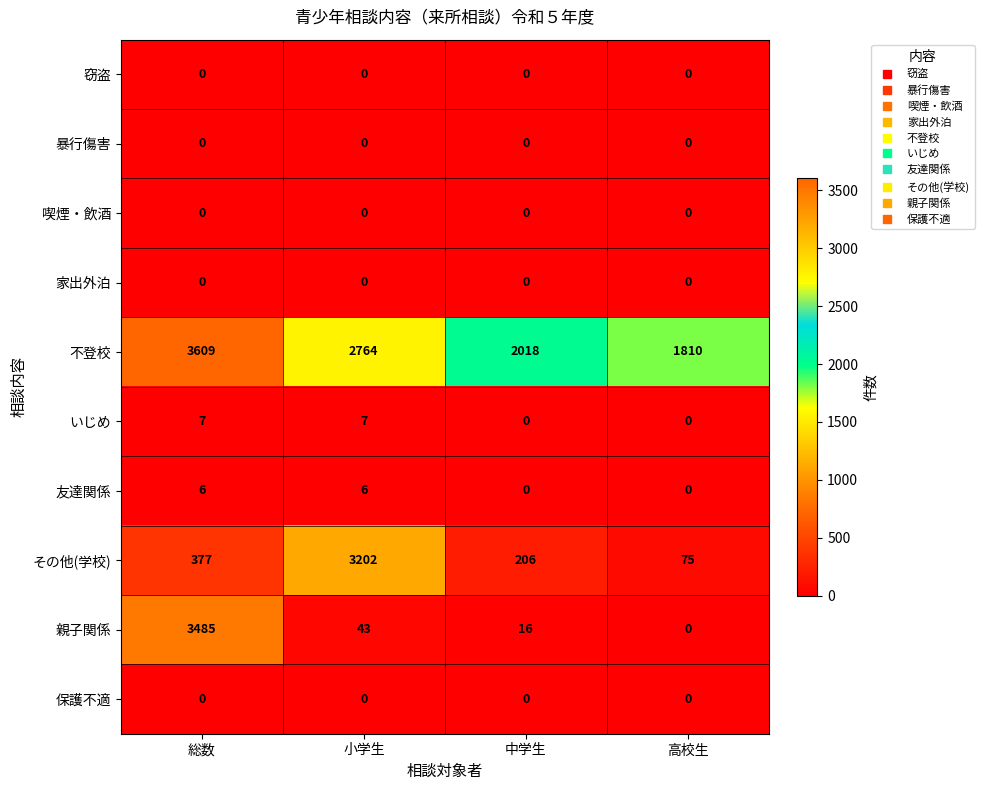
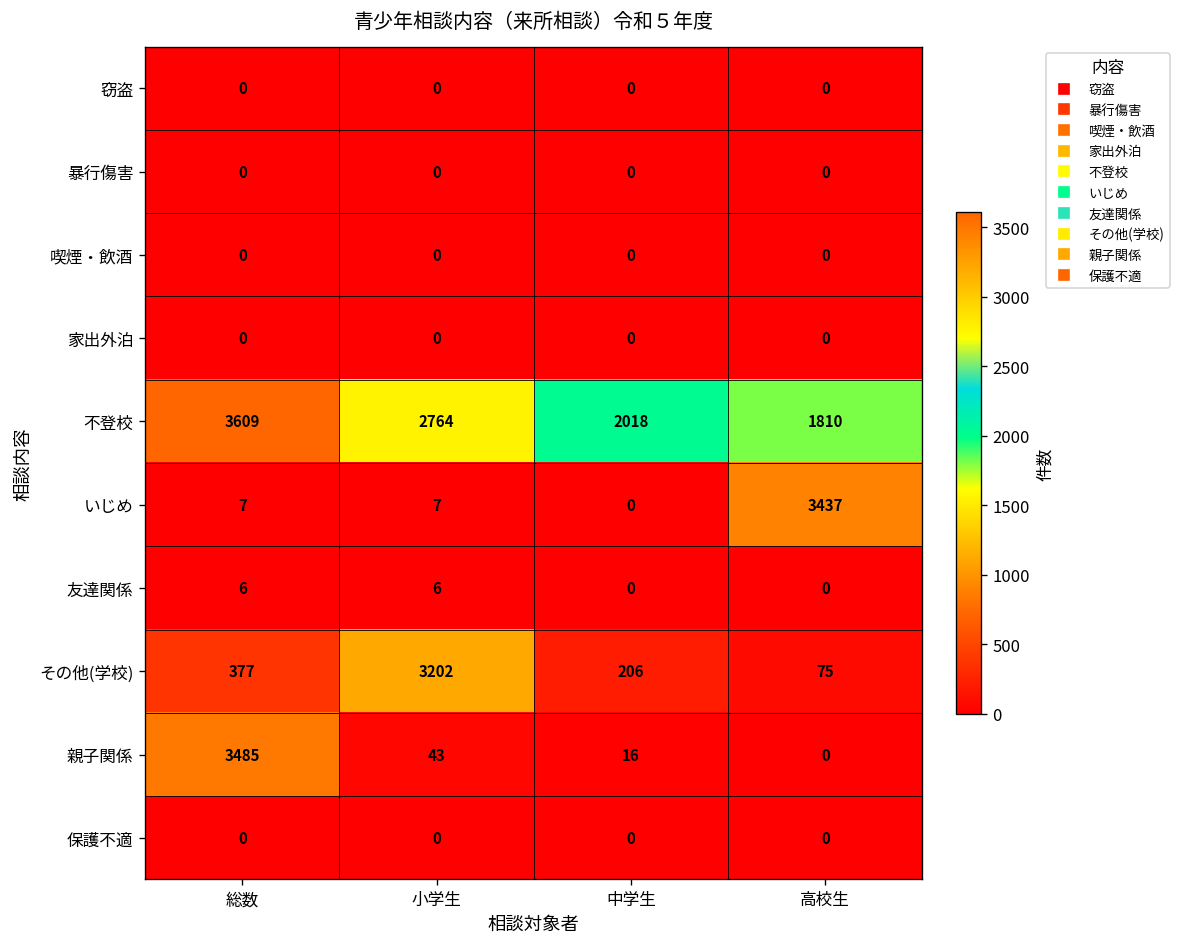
いじめ, 高校生: 0 -> 3437
